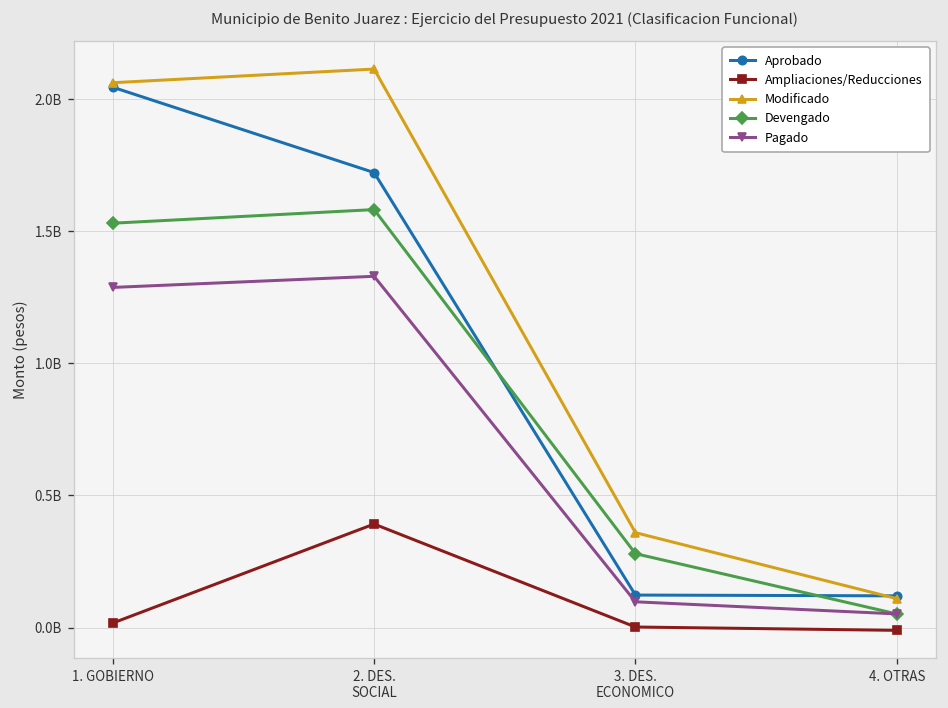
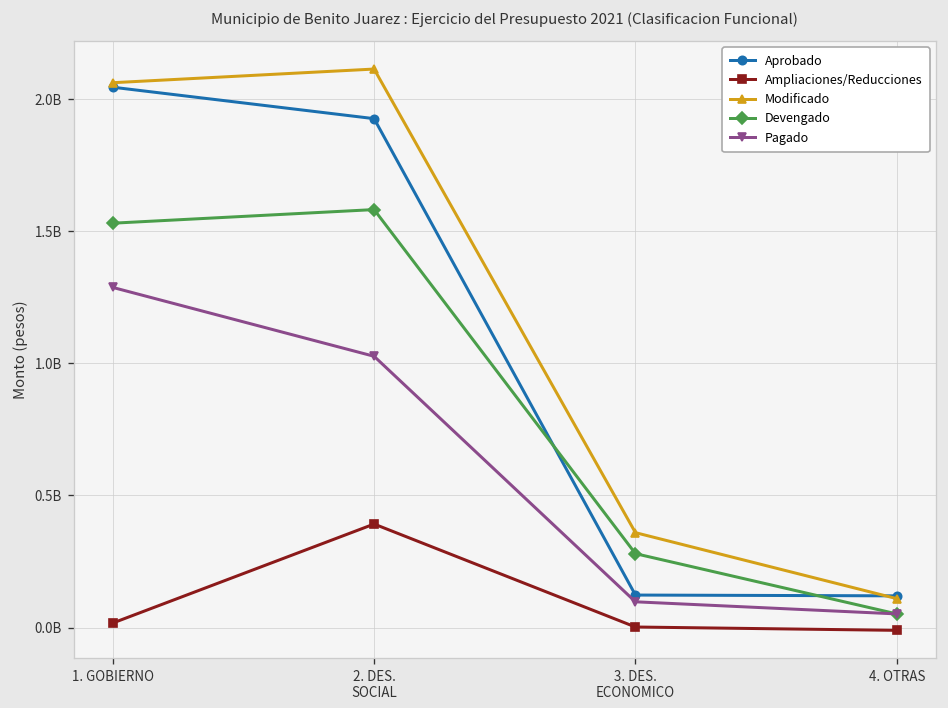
Aprobado, 2. DES. SOCIAL: 1720000000 -> 1930000000
Pagado, 2. DES. SOCIAL: 1330000000 -> 1030000000
